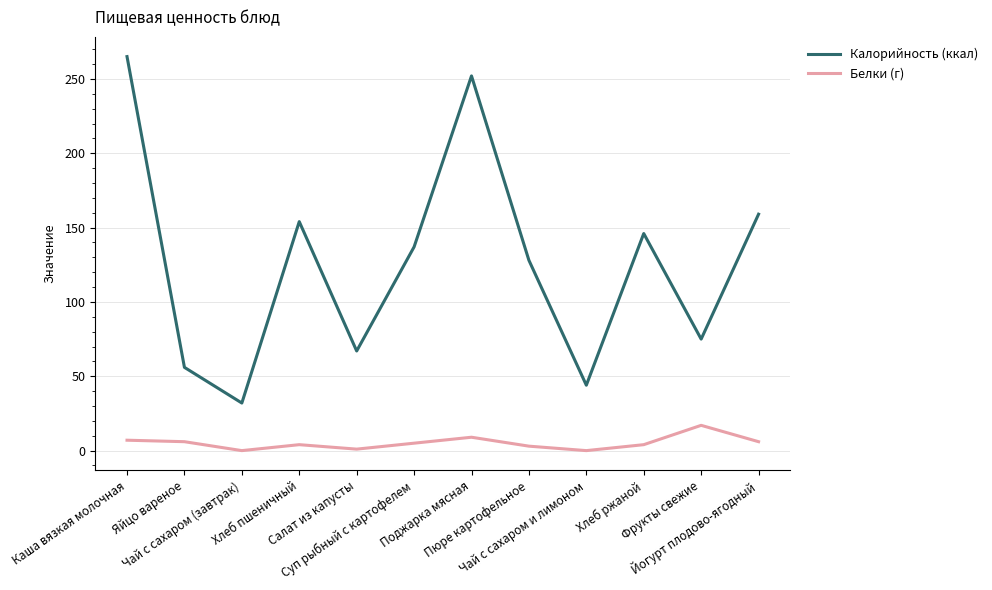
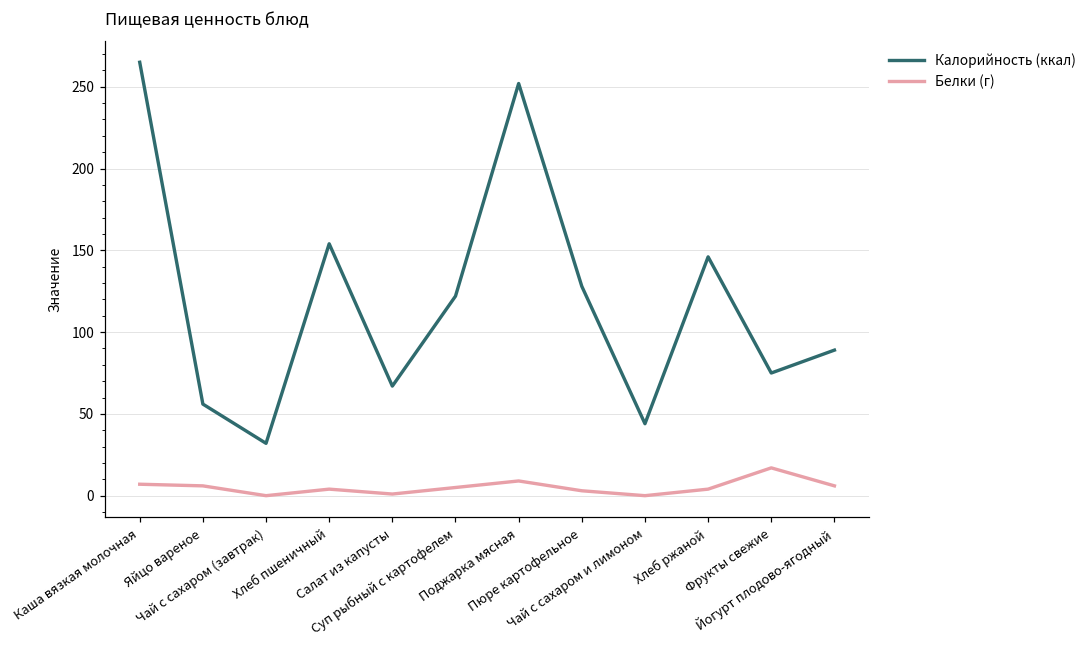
Калорийность (ккал), Суп рыбный с картофелем: 137 -> 122
Калорийность (ккал), Йогурт плодово-ягодный: 159 -> 89
